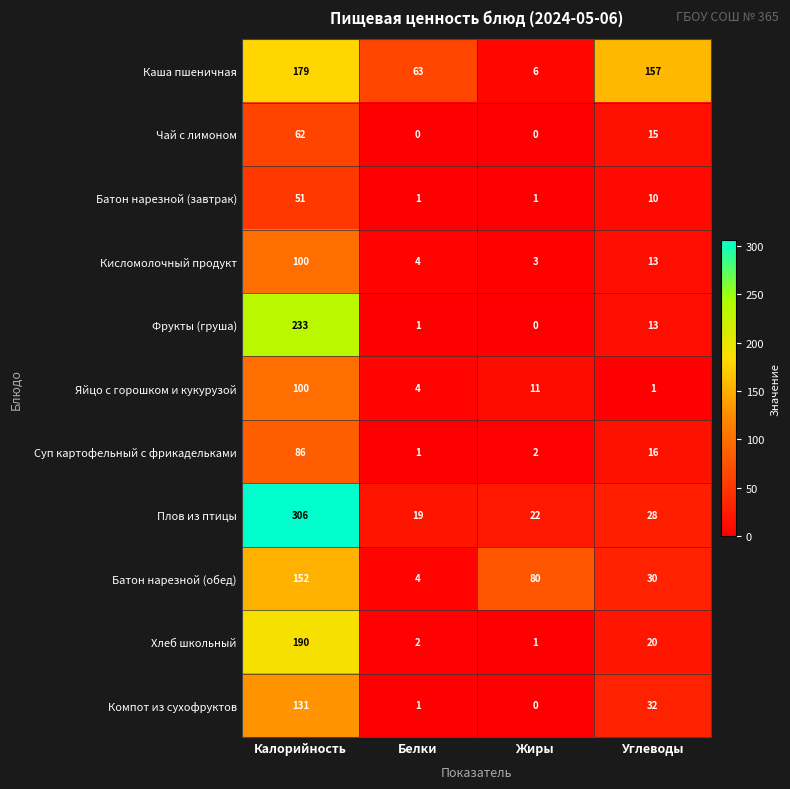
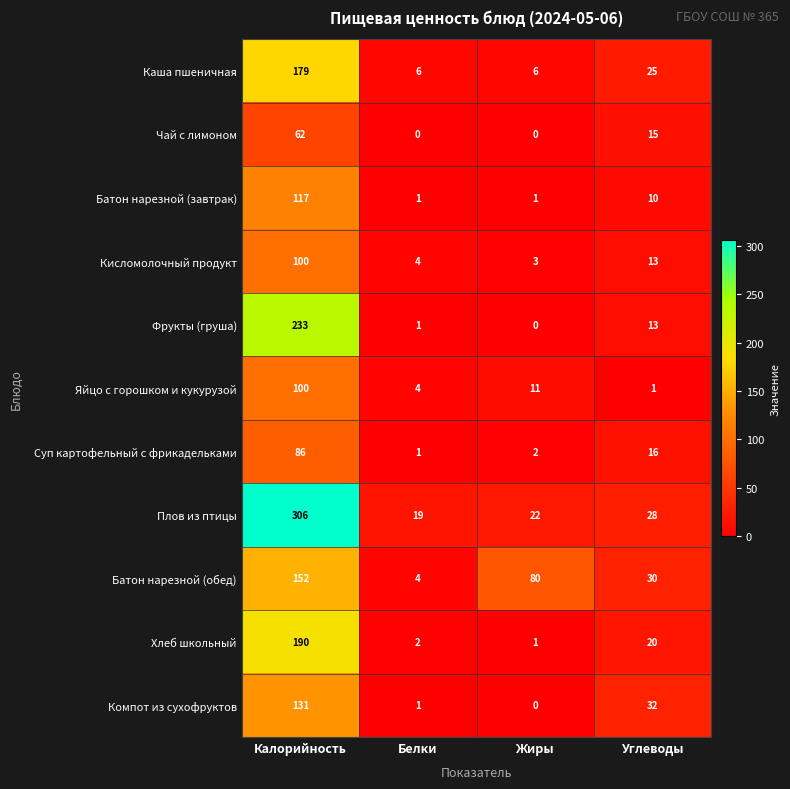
Каша пшеничная, Белки: 63 -> 6
Каша пшеничная, Углеводы: 157 -> 25
Батон нарезной (завтрак), Калорийность: 51 -> 117
